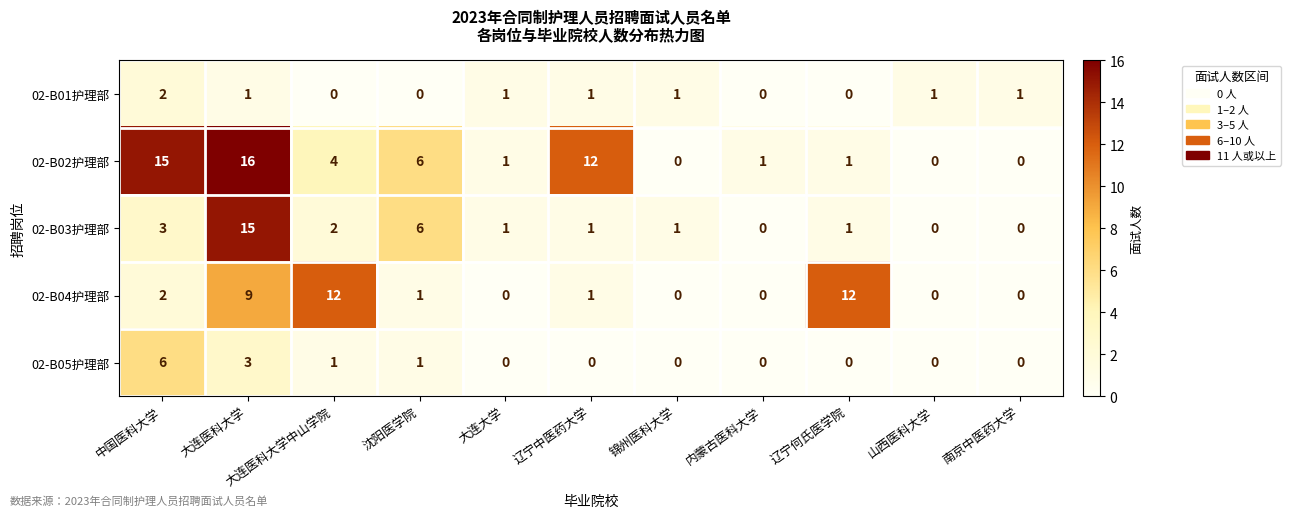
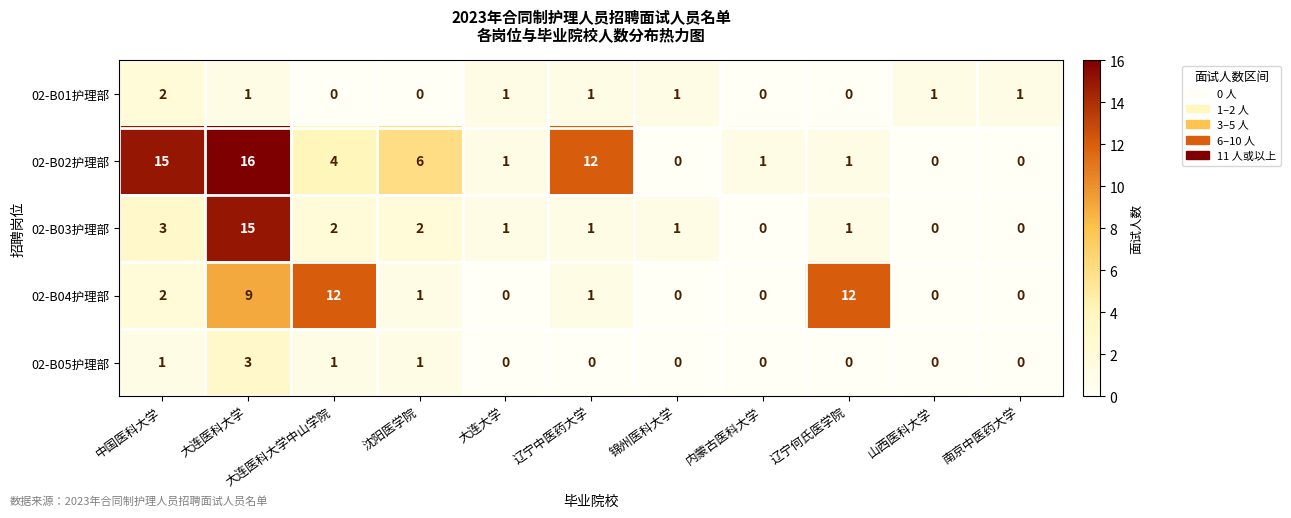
02-B03护理部, 沈阳医学院: 6 -> 2
02-B05护理部, 中国医科大学: 6 -> 1
